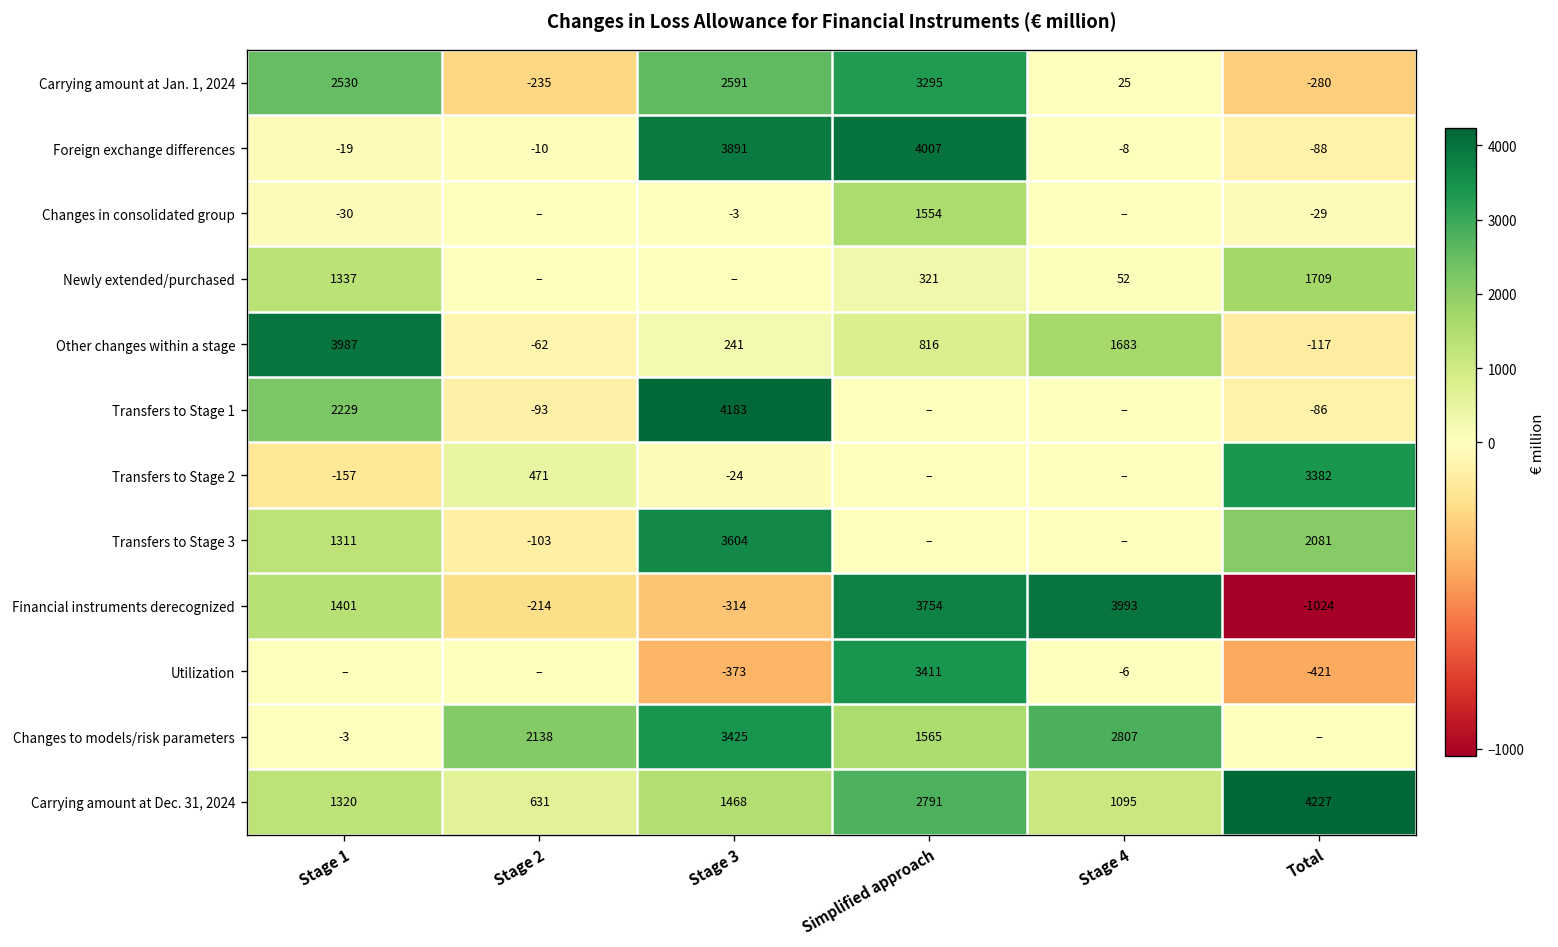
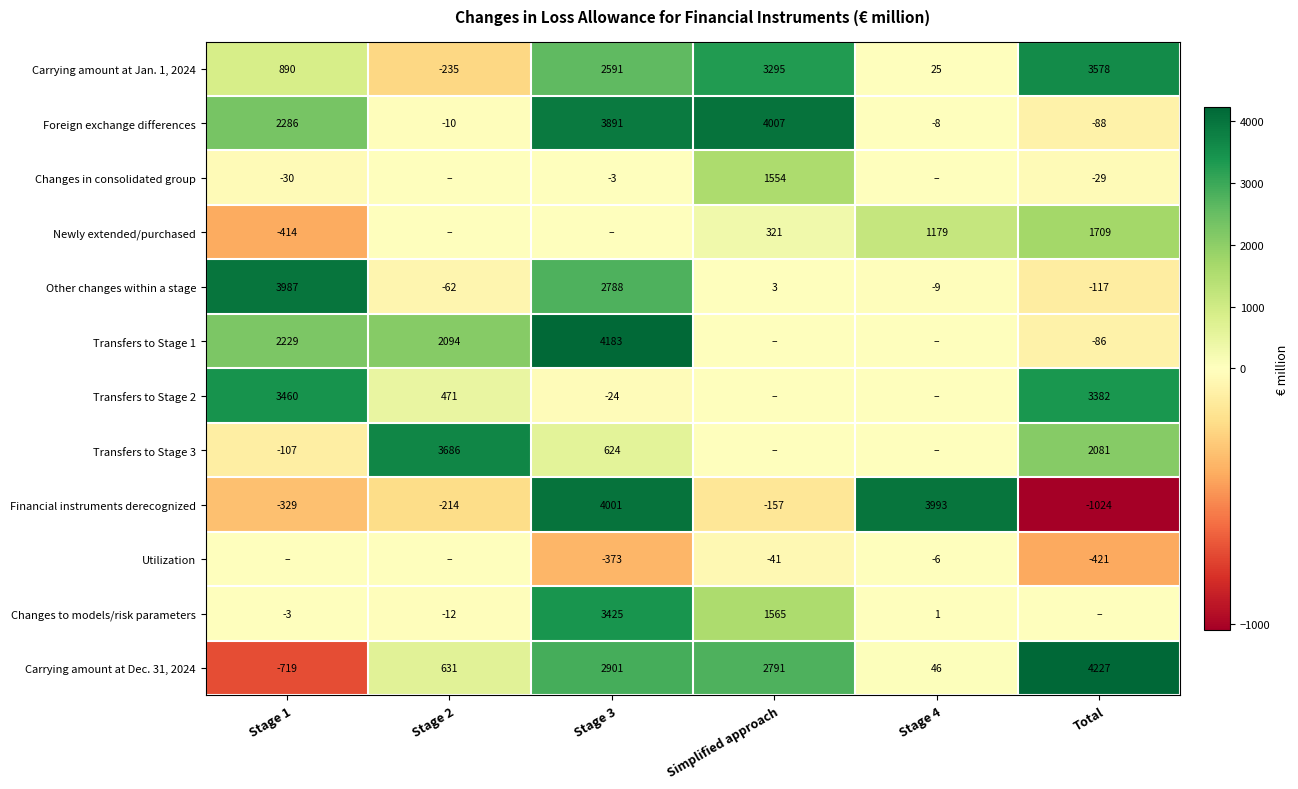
Carrying amount at Jan. 1, 2024, Stage 1: 2530 -> 890
Carrying amount at Jan. 1, 2024, Total: -280 -> 3578
Foreign exchange differences, Stage 1: -19 -> 2286
Newly extended/purchased, Stage 1: 1337 -> -414
Newly extended/purchased, Stage 4: 52 -> 1179
Other changes within a stage, Stage 3: 241 -> 2788
Other changes within a stage, Simplified approach: 816 -> 3
Other changes within a stage, Stage 4: 1683 -> -9
Transfers to Stage 1, Stage 2: -93 -> 2094
Transfers to Stage 2, Stage 1: -157 -> 3460
Transfers to Stage 3, Stage 1: 1311 -> -107
Transfers to Stage 3, Stage 2: -103 -> 3686
Transfers to Stage 3, Stage 3: 3604 -> 624
Financial instruments derecognized, Stage 1: 1401 -> -329
Financial instruments derecognized, Stage 3: -314 -> 4001
Financial instruments derecognized, Simplified approach: 3754 -> -157
Utilization, Simplified approach: 3411 -> -41
Changes to models/risk parameters, Stage 2: 2138 -> -12
Changes to models/risk parameters, Stage 4: 2807 -> 1
Carrying amount at Dec. 31, 2024, Stage 1: 1320 -> -719
Carrying amount at Dec. 31, 2024, Stage 3: 1468 -> 2901
Carrying amount at Dec. 31, 2024, Stage 4: 1095 -> 46
